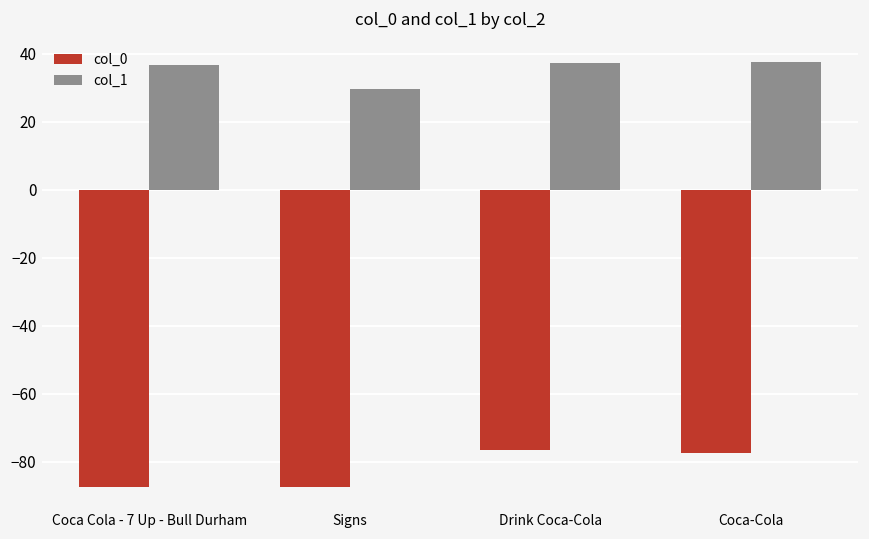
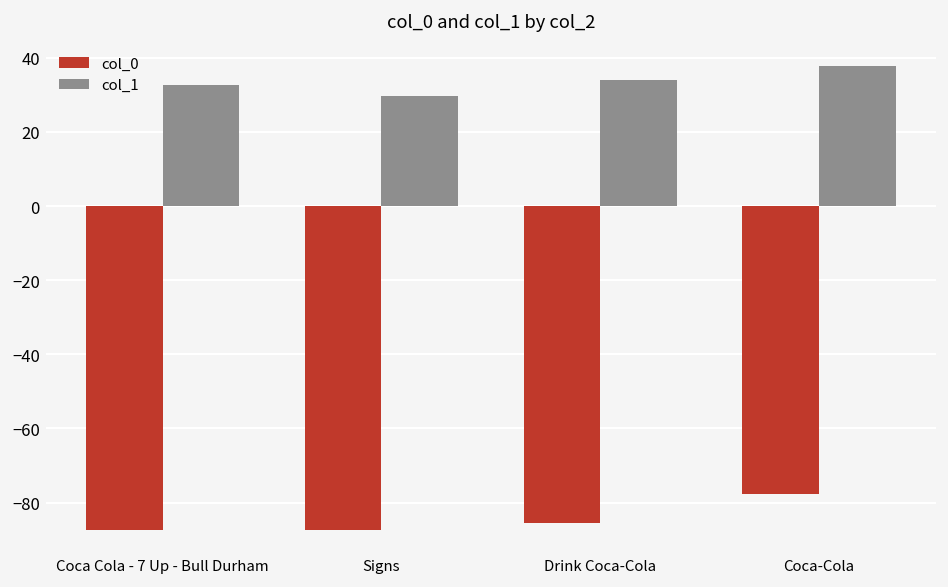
col_1, Coca Cola - 7 Up - Bull Durham: 37 -> 33
col_0, Drink Coca-Cola: -77 -> -85
col_1, Drink Coca-Cola: 37 -> 34
